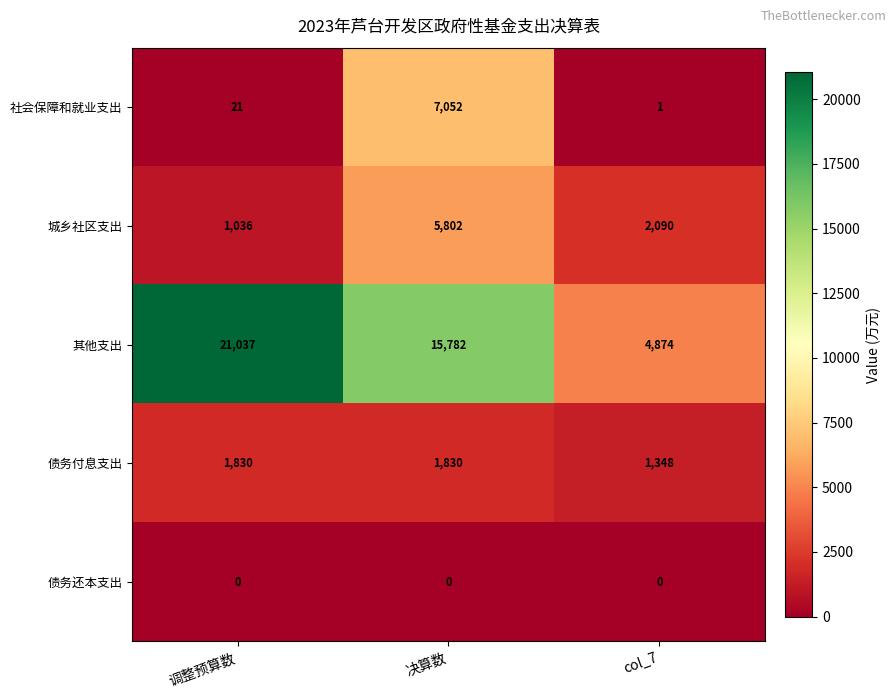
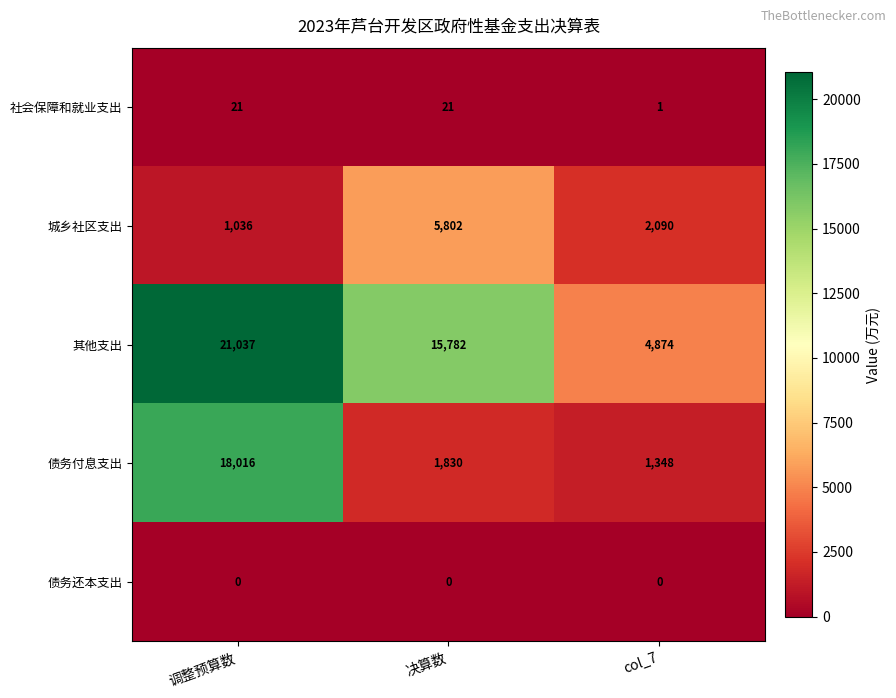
社会保障和就业支出, 决算数: 7,052 -> 21
债务付息支出, 调整预算数: 1,830 -> 18,016
